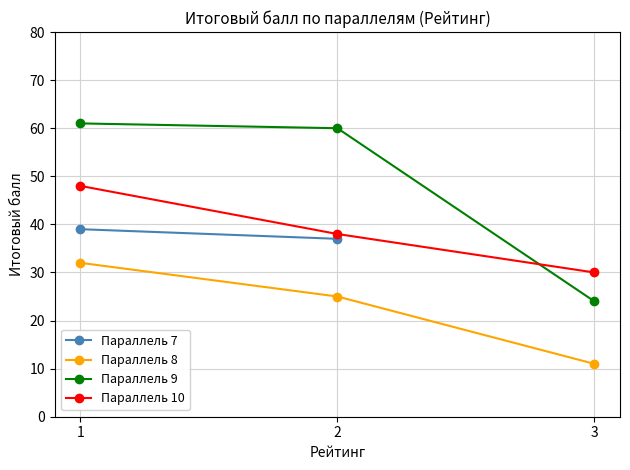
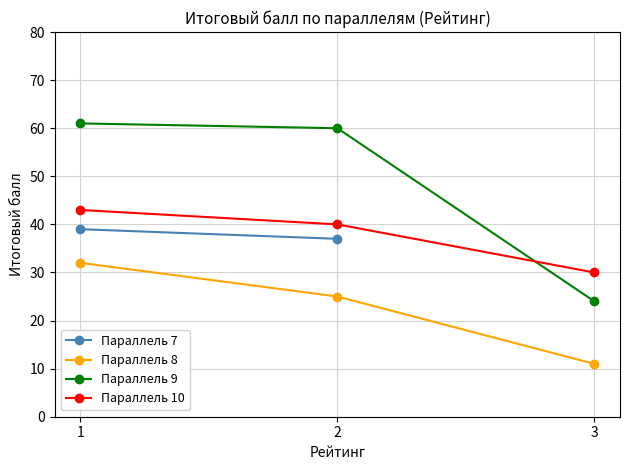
Параллель 10, 1: 48 -> 43
Параллель 10, 2: 38 -> 40
